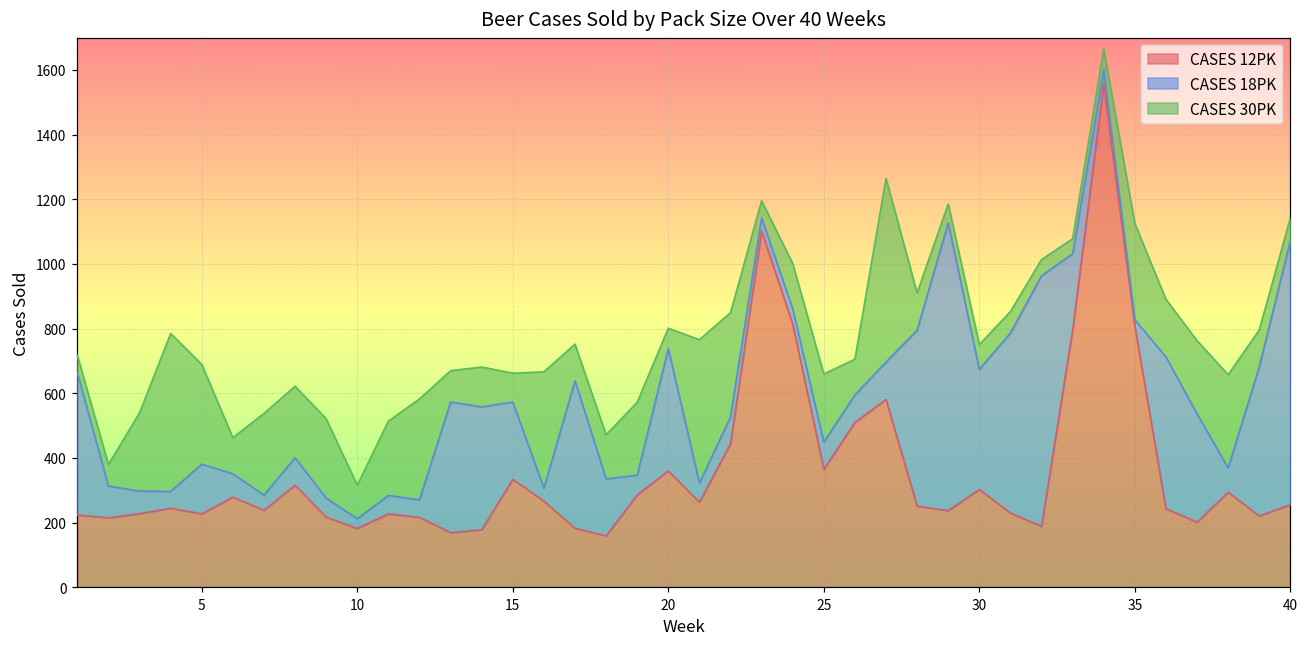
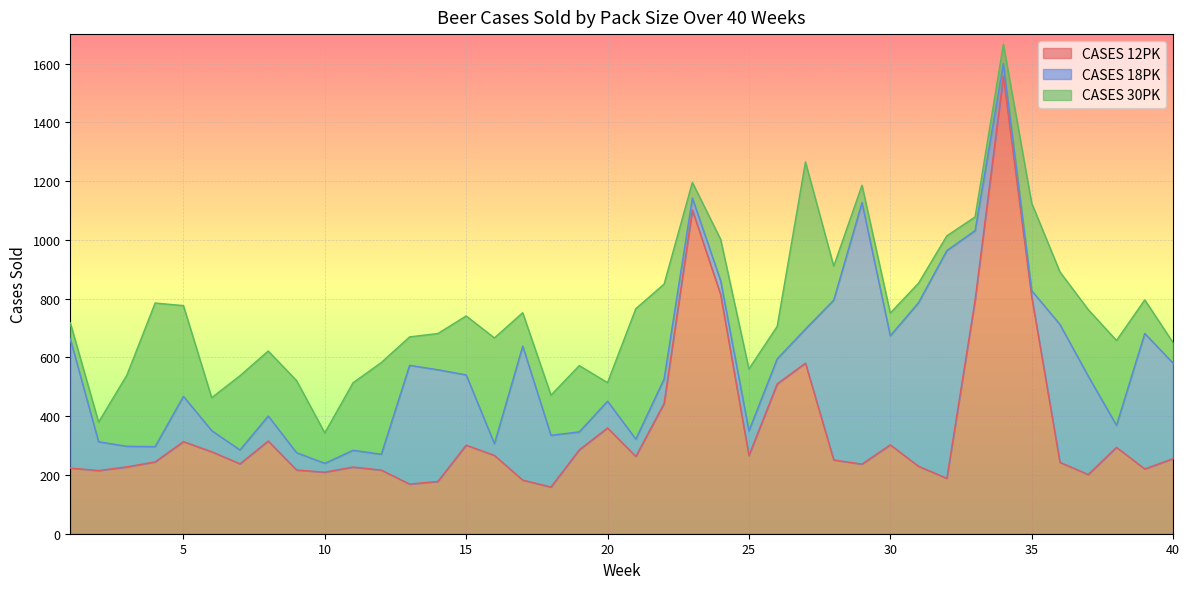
CASES 12PK, 5: 230 -> 310
CASES 12PK, 10: 180 -> 210
CASES 12PK, 15: 330 -> 300
CASES 30PK, 15: 90 -> 200
CASES 18PK, 20: 380 -> 90
CASES 12PK, 25: 370 -> 270
CASES 18PK, 40: 820 -> 330
